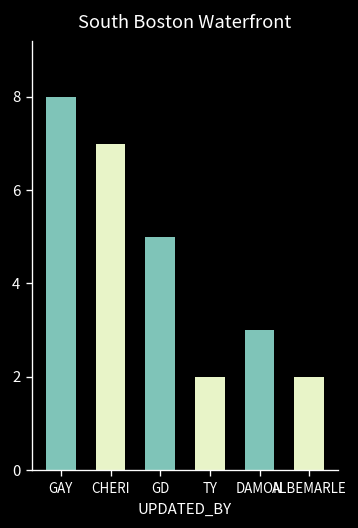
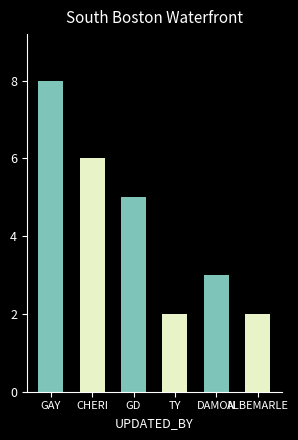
CHERI: 7 -> 6
